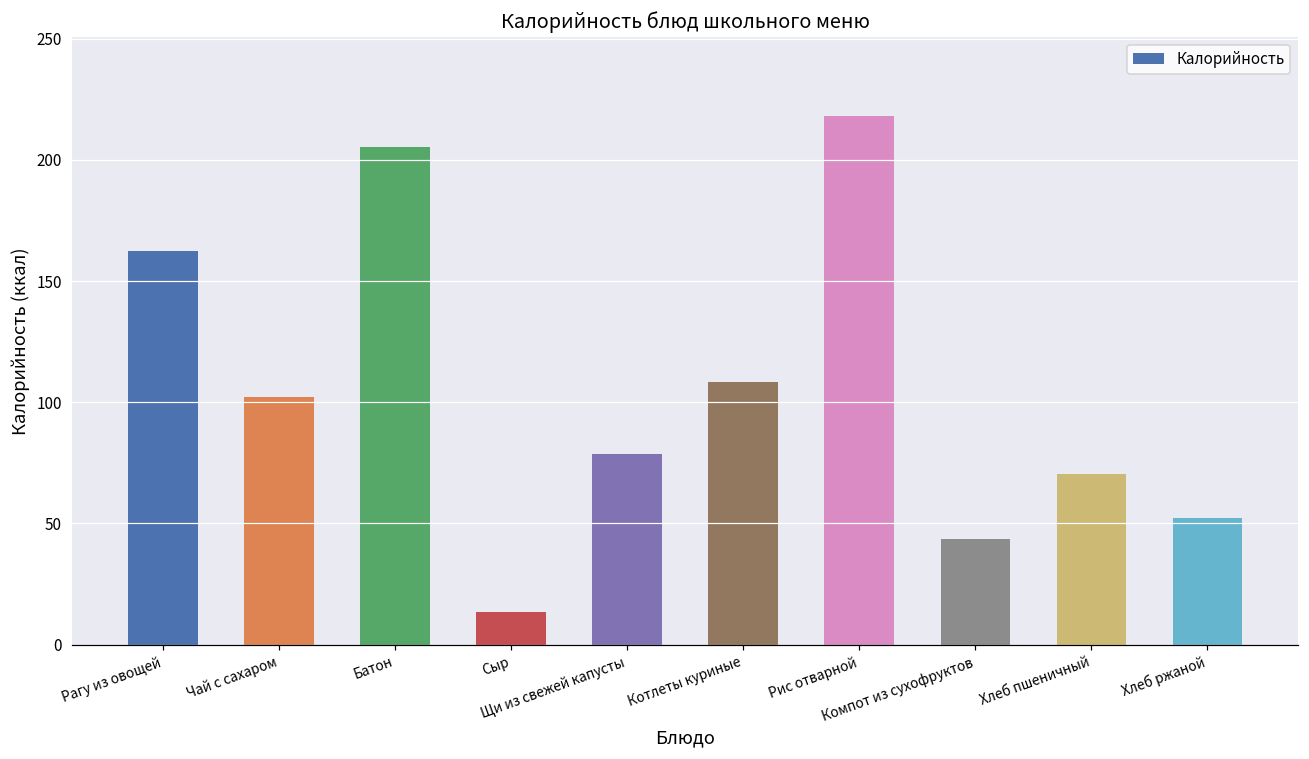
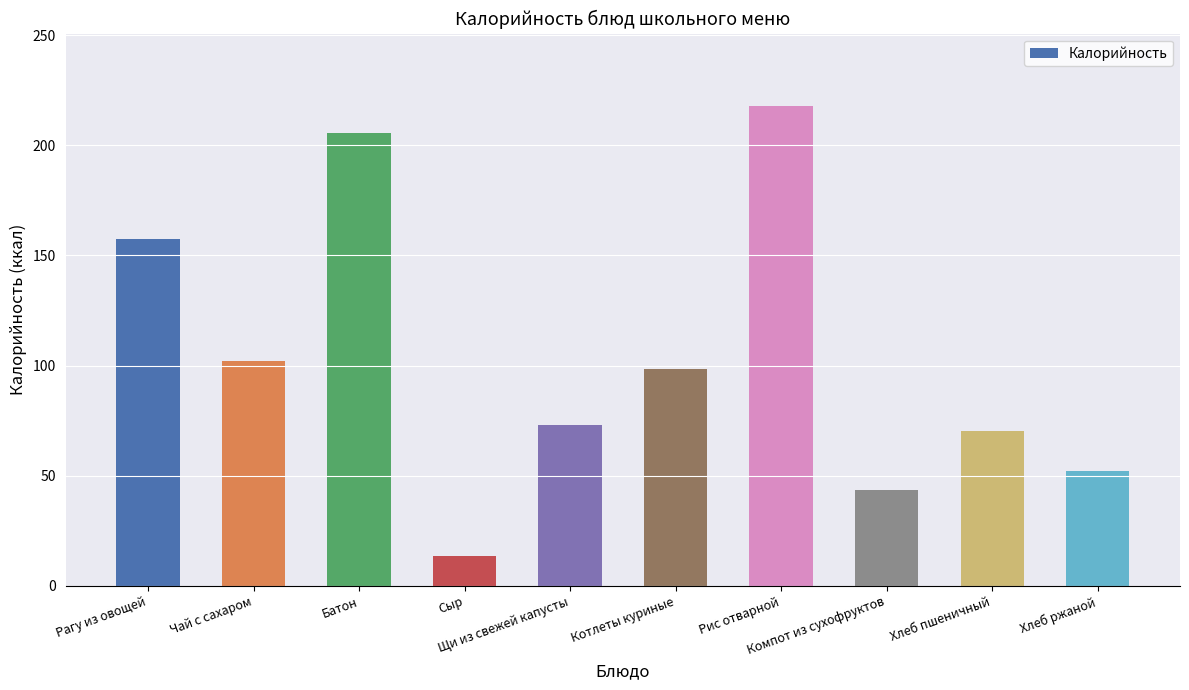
Рагу из овощей: 163 -> 158
Щи из свежей капусты: 79 -> 73
Котлеты куриные: 108 -> 98
